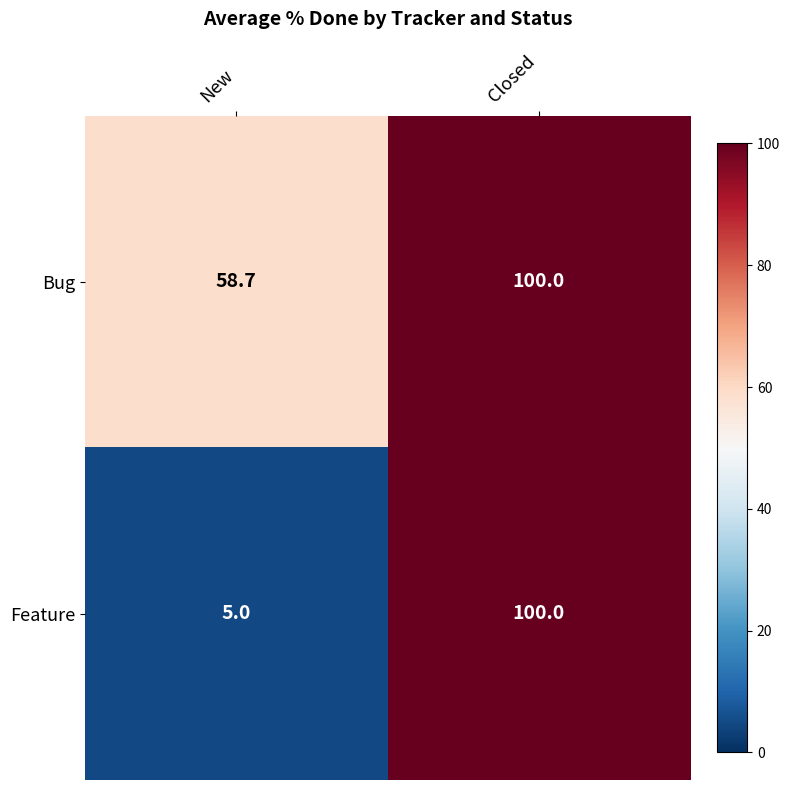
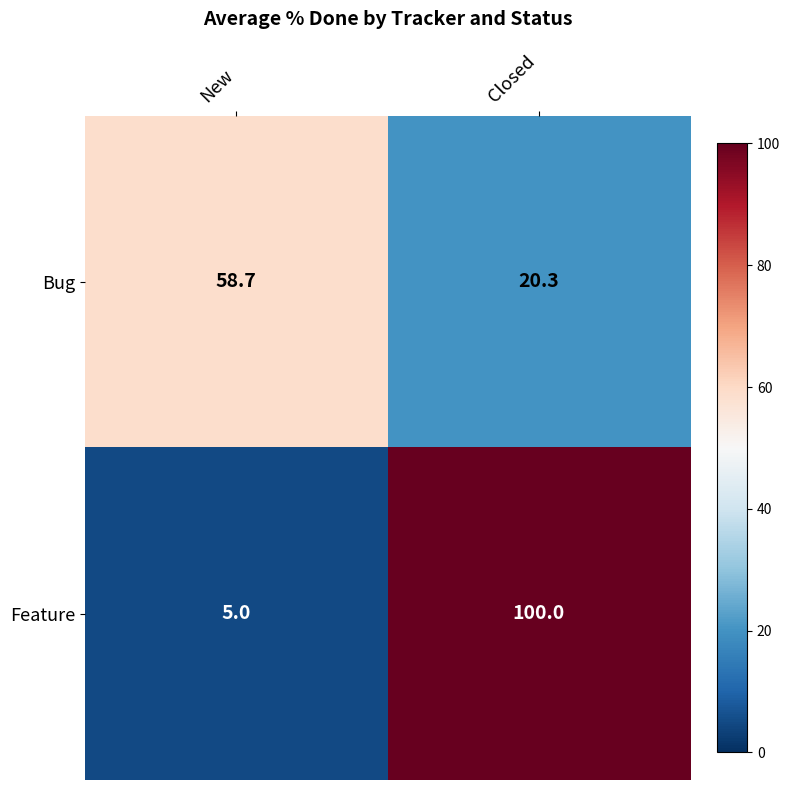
Bug, Closed: 100.0 -> 20.3
